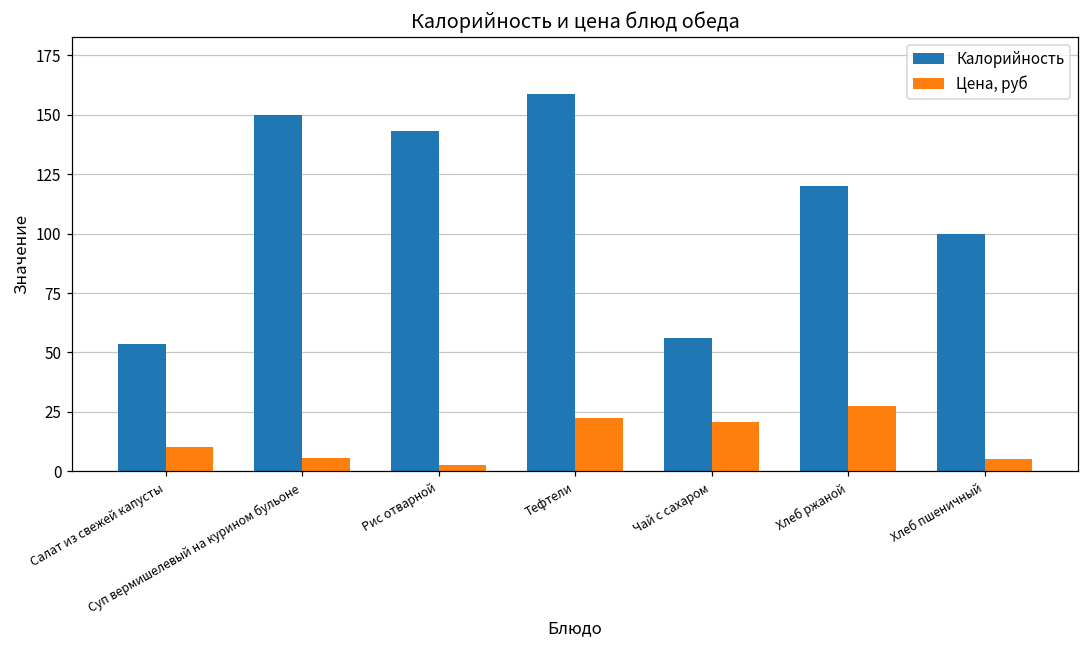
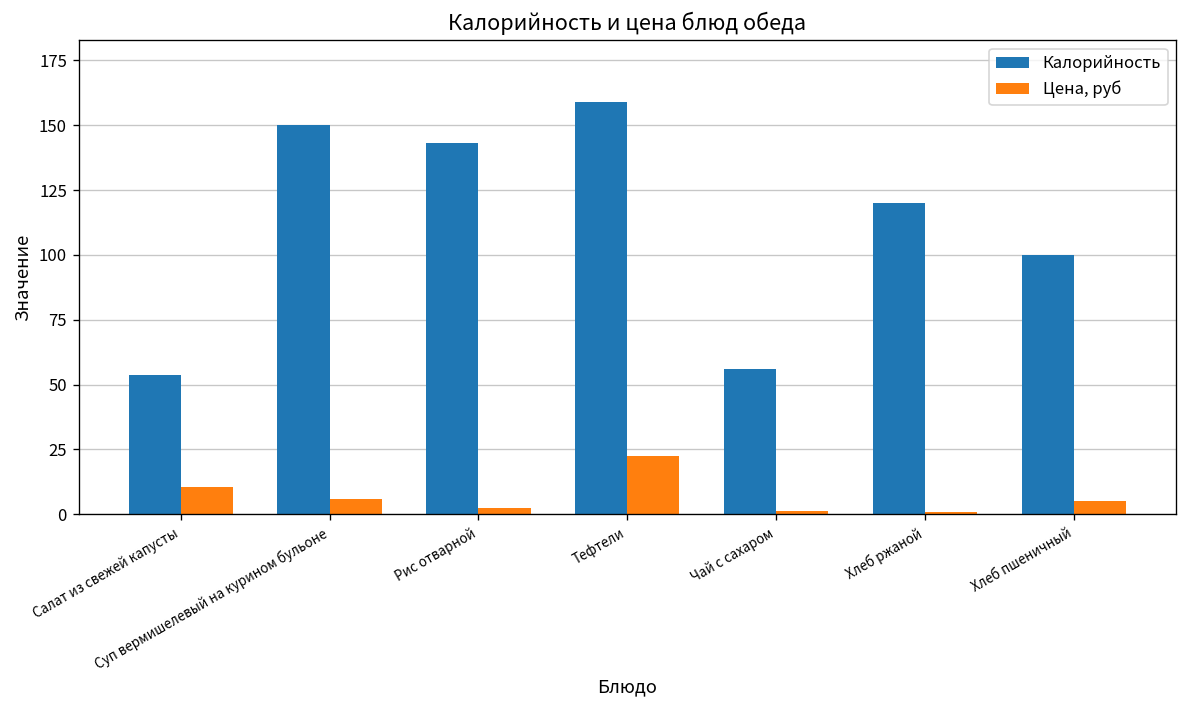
Цена, руб, Чай с сахаром: 21 -> 1
Цена, руб, Хлеб ржаной: 27 -> 1
